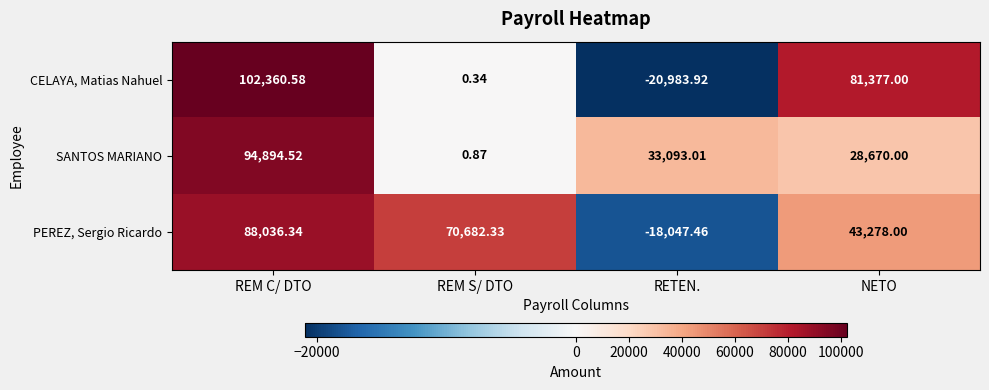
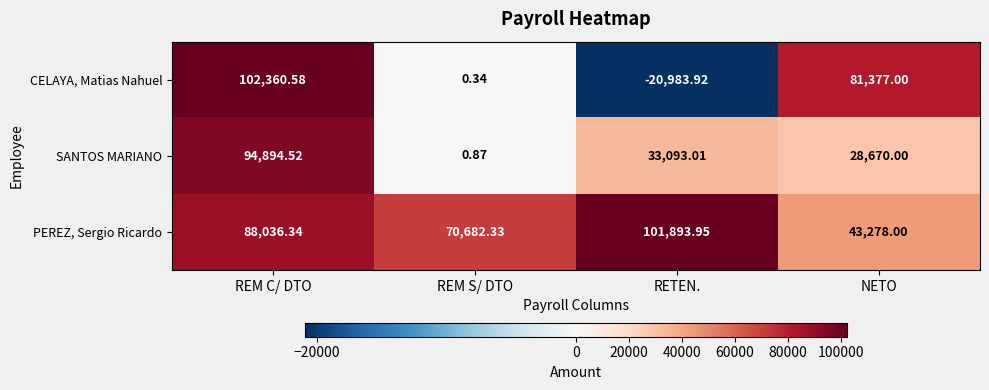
PEREZ, Sergio Ricardo, RETEN.: -18,047.46 -> 101,893.95
